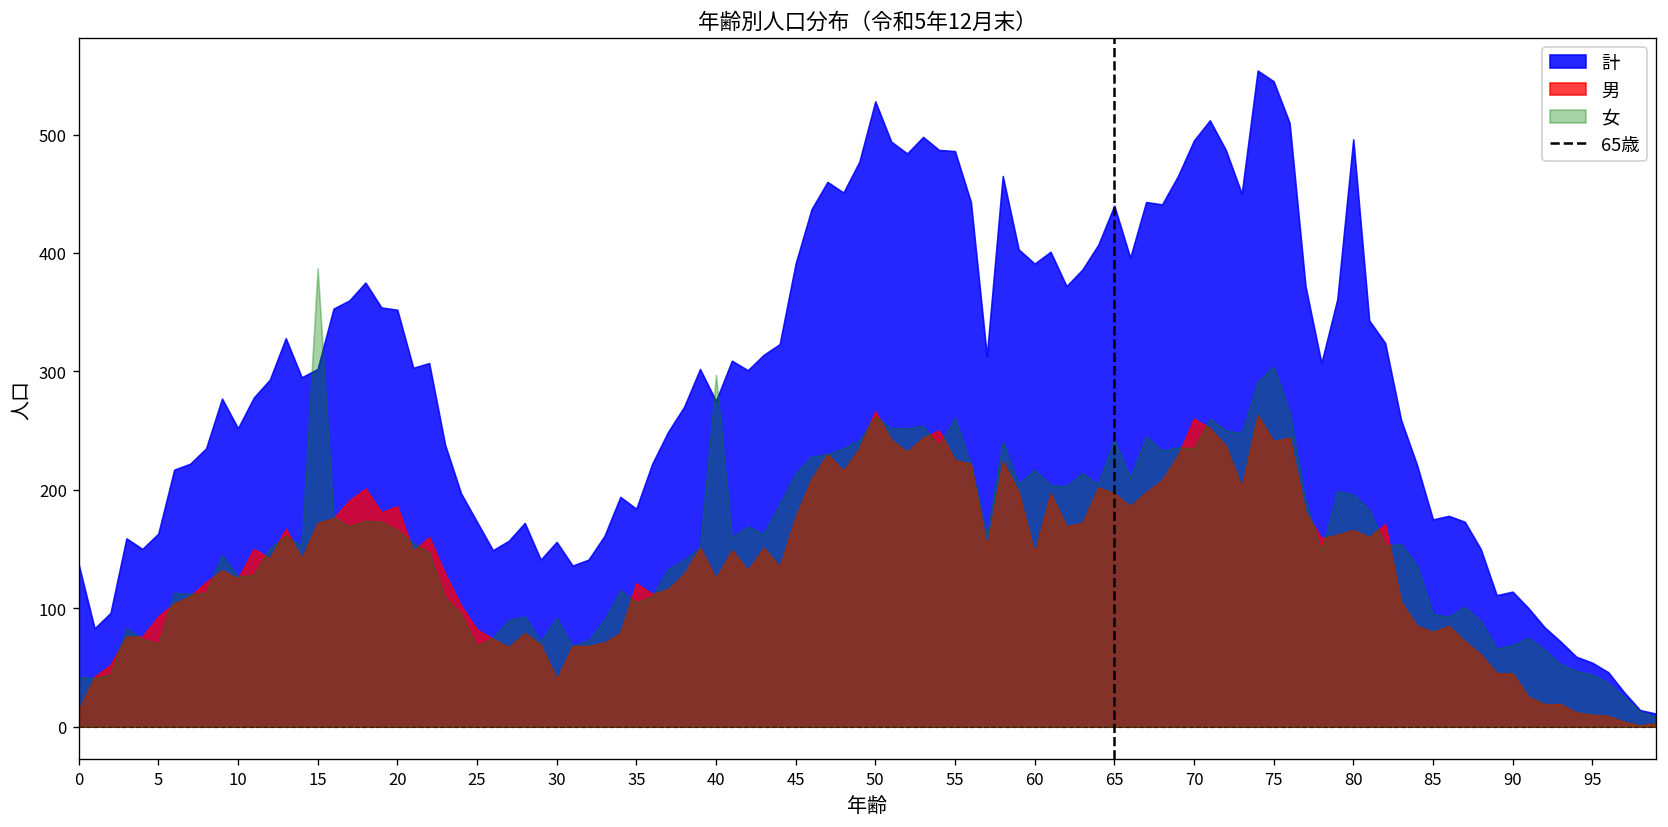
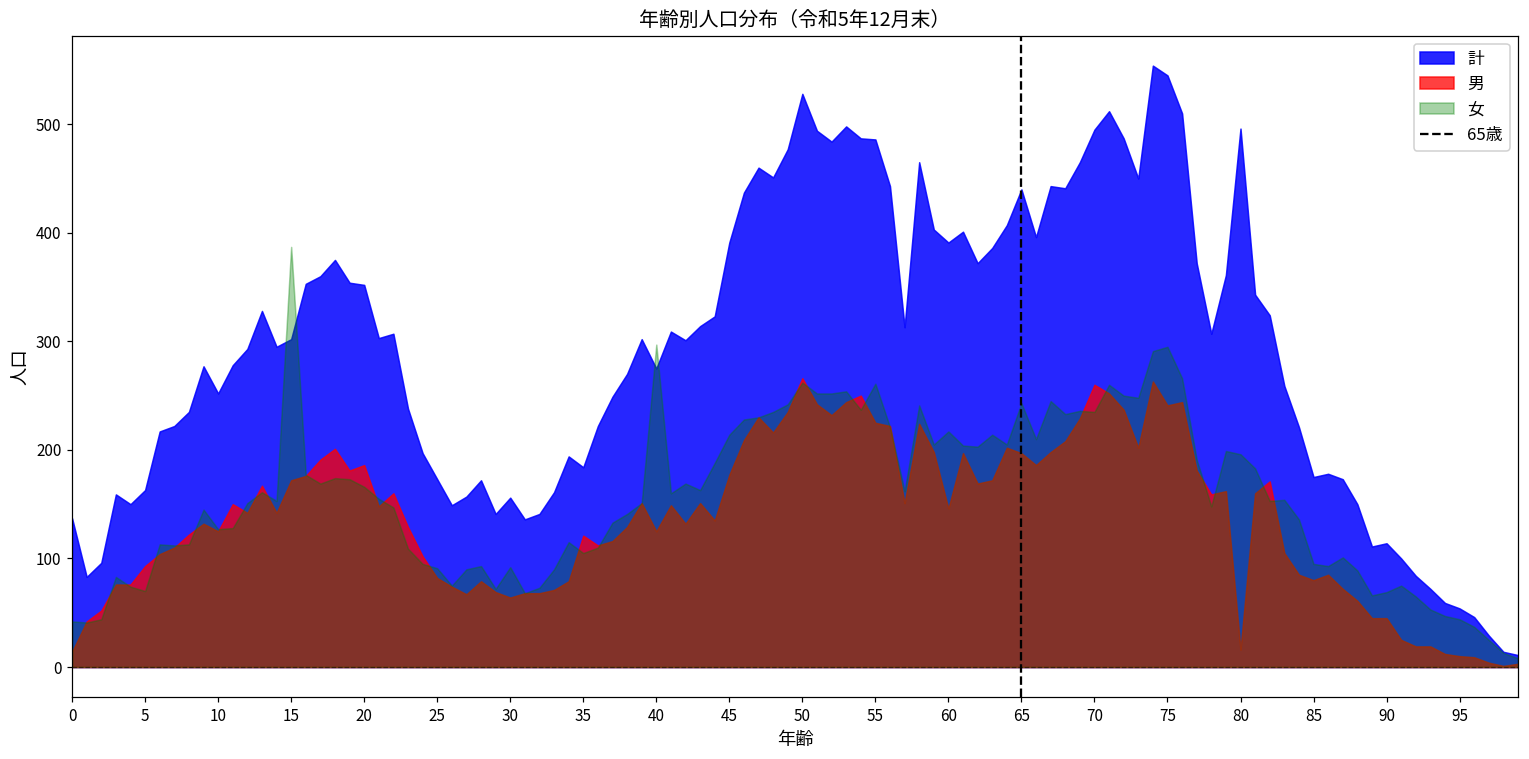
女, 25: 70 -> 90
男, 30: 40 -> 60
女, 75: 304 -> 295
男, 80: 170 -> 20
